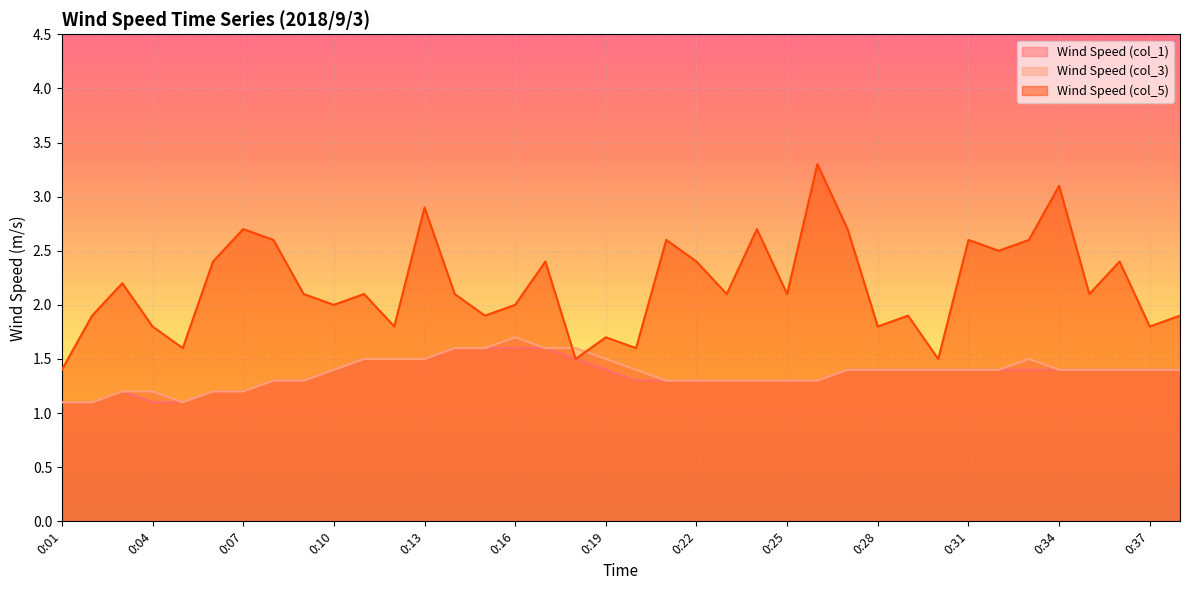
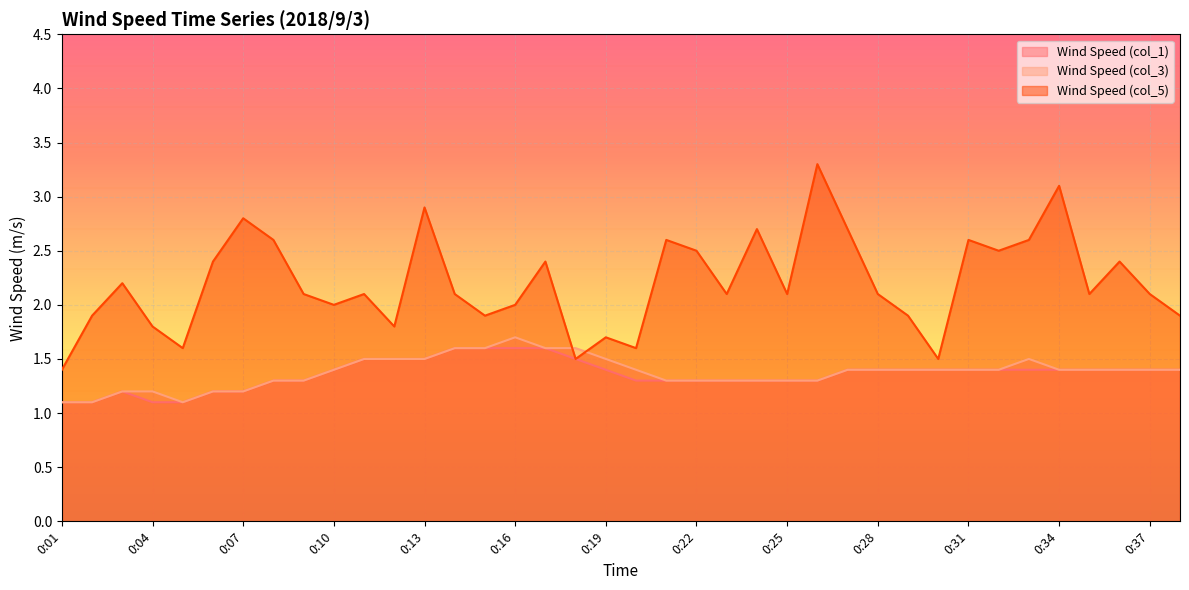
Wind Speed (col_5), 0:07: 2.7 -> 2.8
Wind Speed (col_5), 0:22: 2.4 -> 2.5
Wind Speed (col_5), 0:28: 1.8 -> 2.1
Wind Speed (col_5), 0:37: 1.8 -> 2.1
